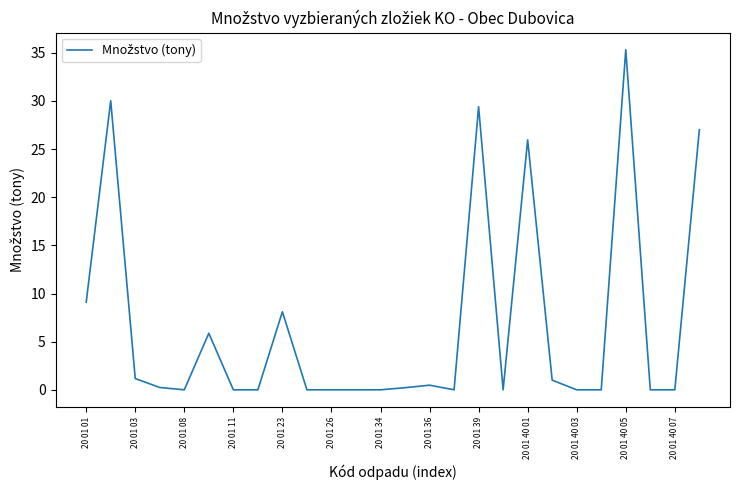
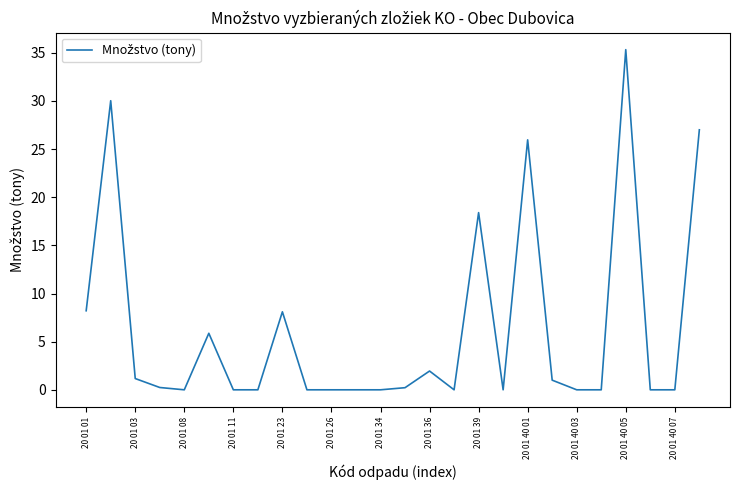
20 01 01: 9 -> 8
20 01 36: 0 -> 2
20 01 39: 29 -> 18
